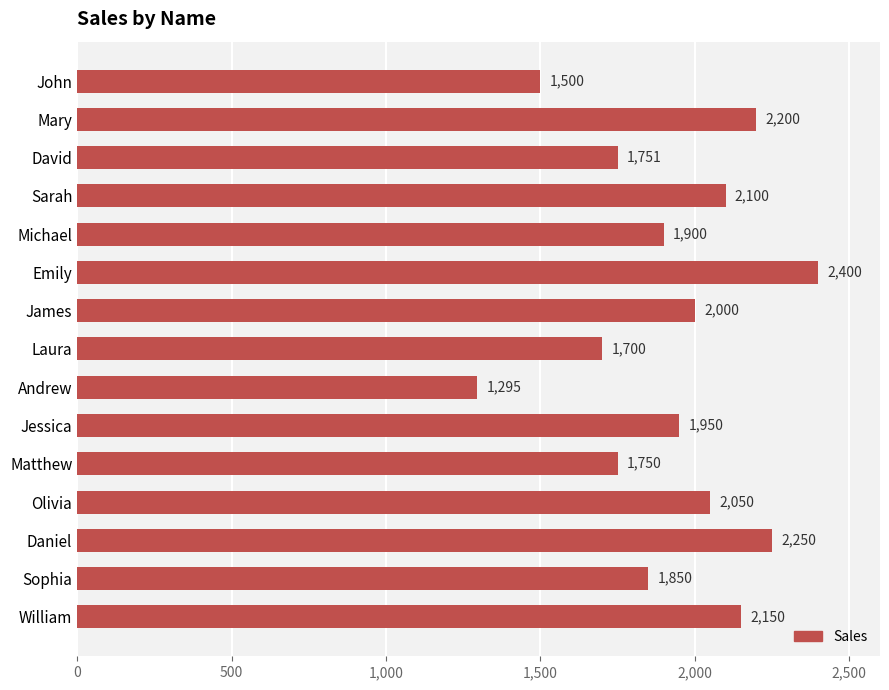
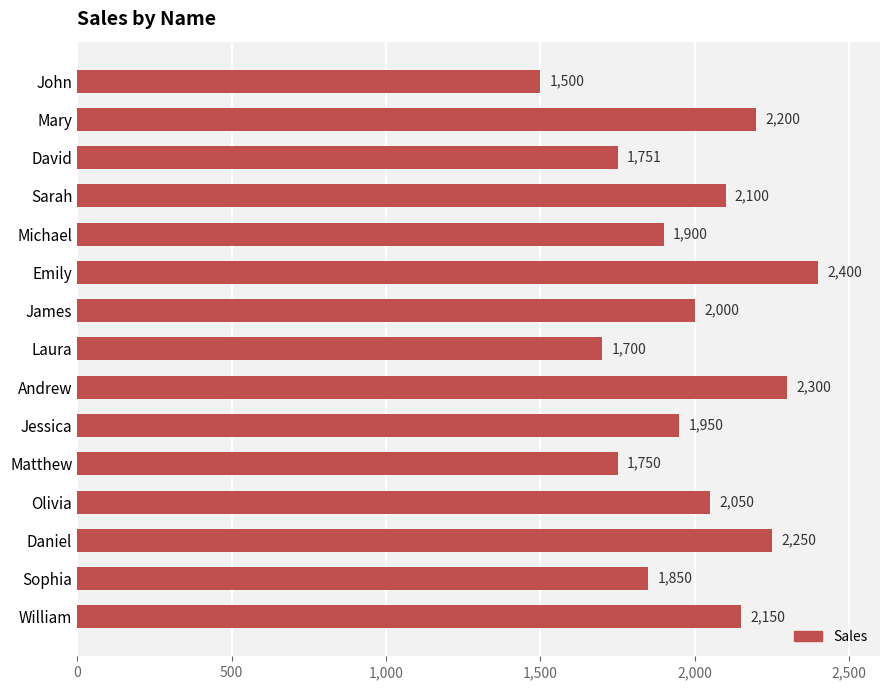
Andrew: 1,295 -> 2,300
